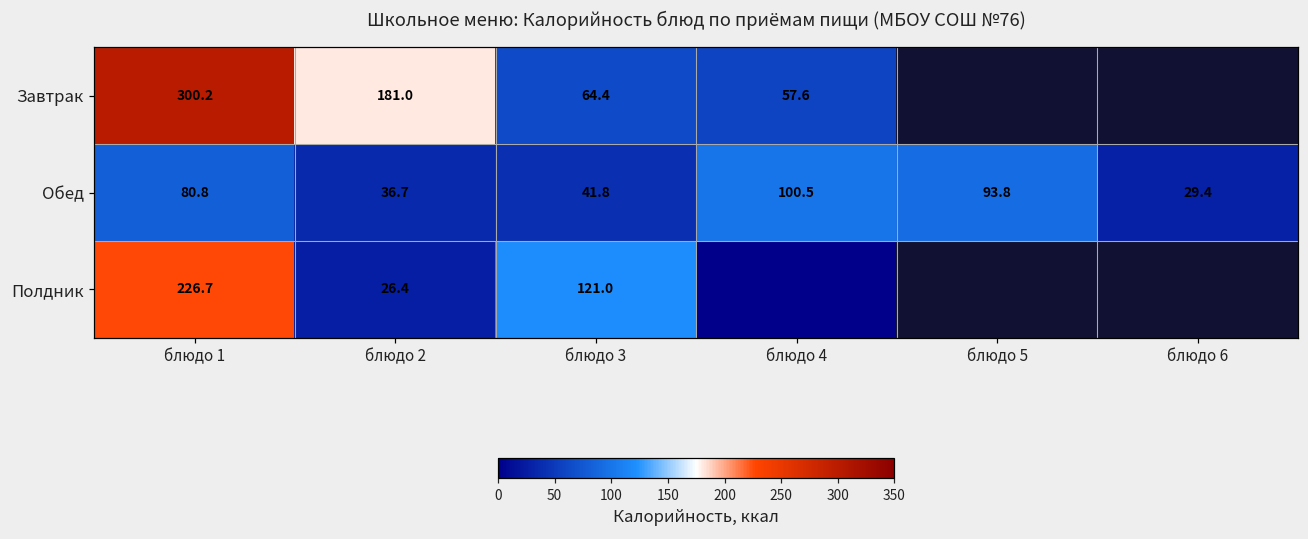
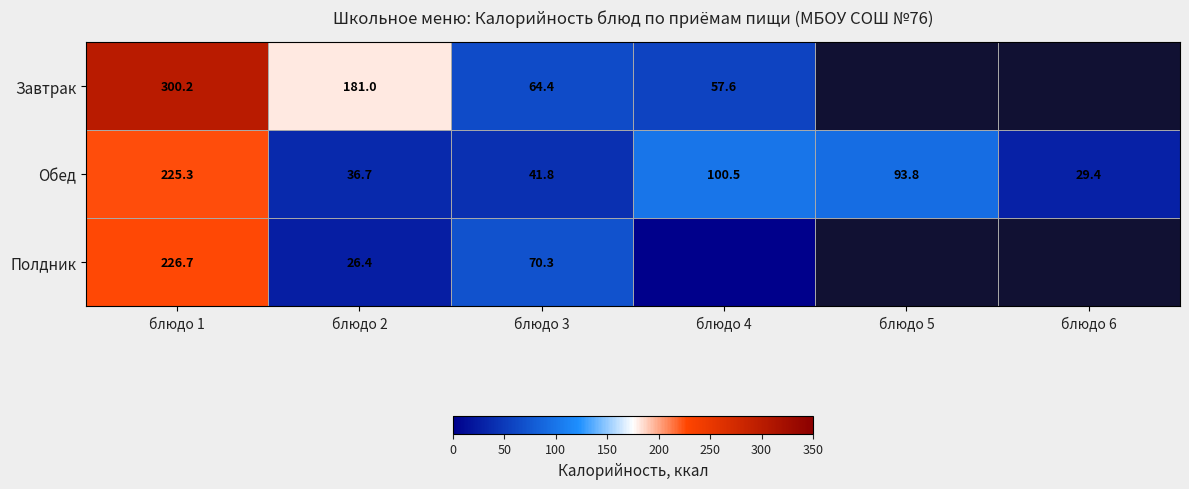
Обед, блюдо 1: 80.8 -> 225.3
Полдник, блюдо 3: 121.0 -> 70.3
